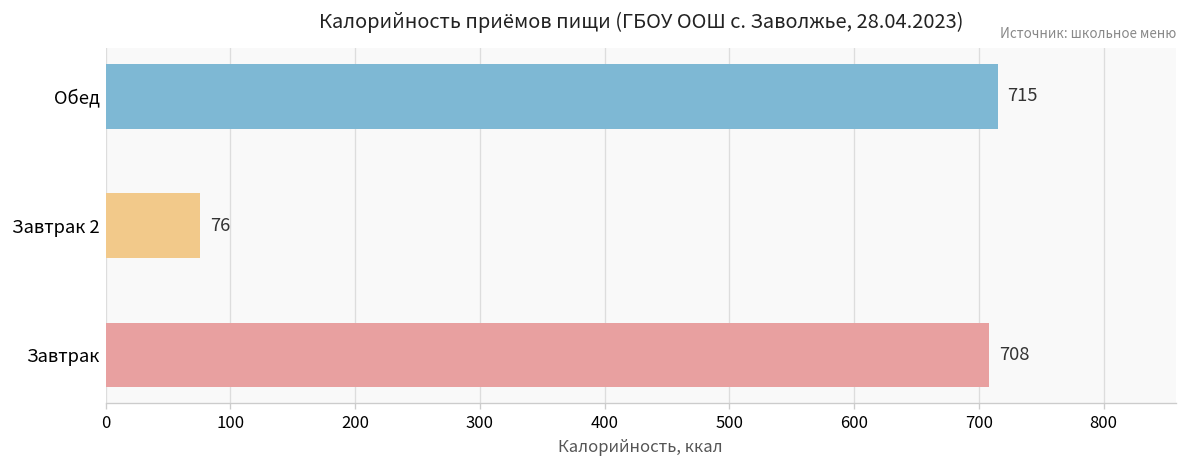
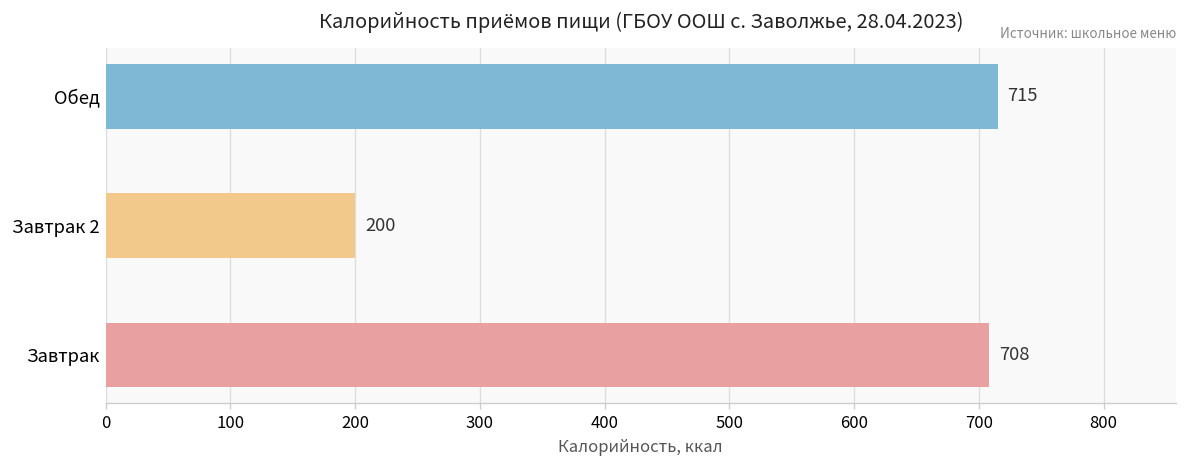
Завтрак 2: 76 -> 200
